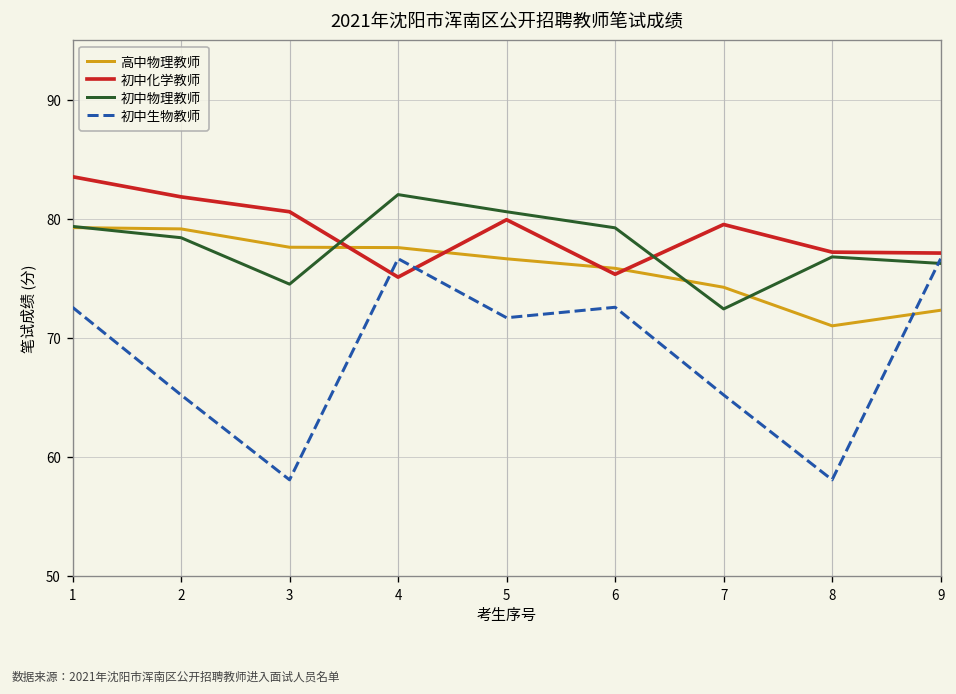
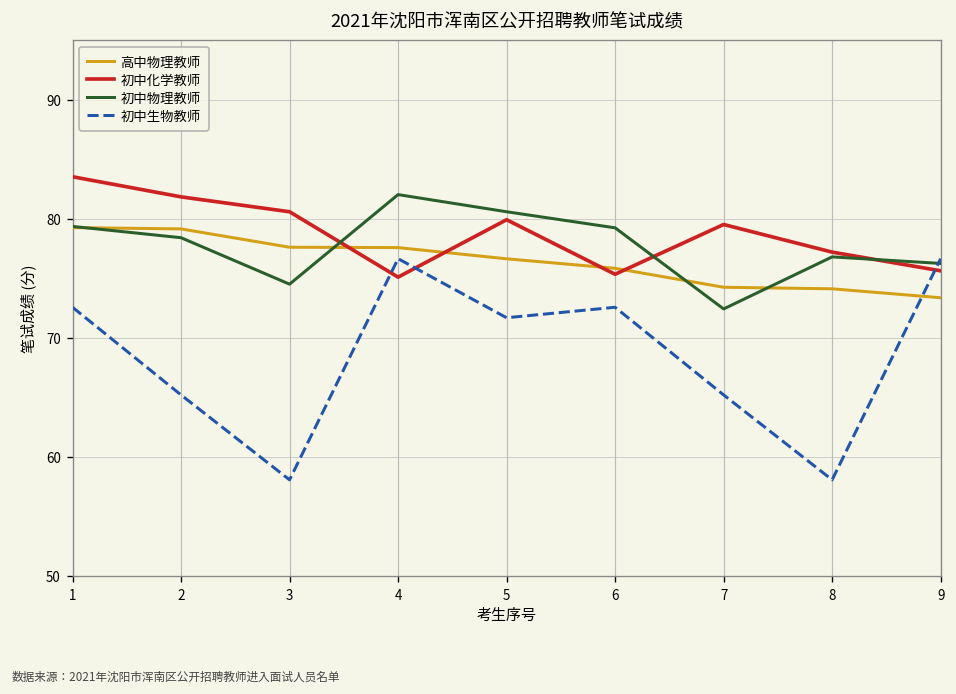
高中物理教师, 8: 71 -> 74
高中物理教师, 9: 72 -> 73
初中化学教师, 9: 77 -> 76
